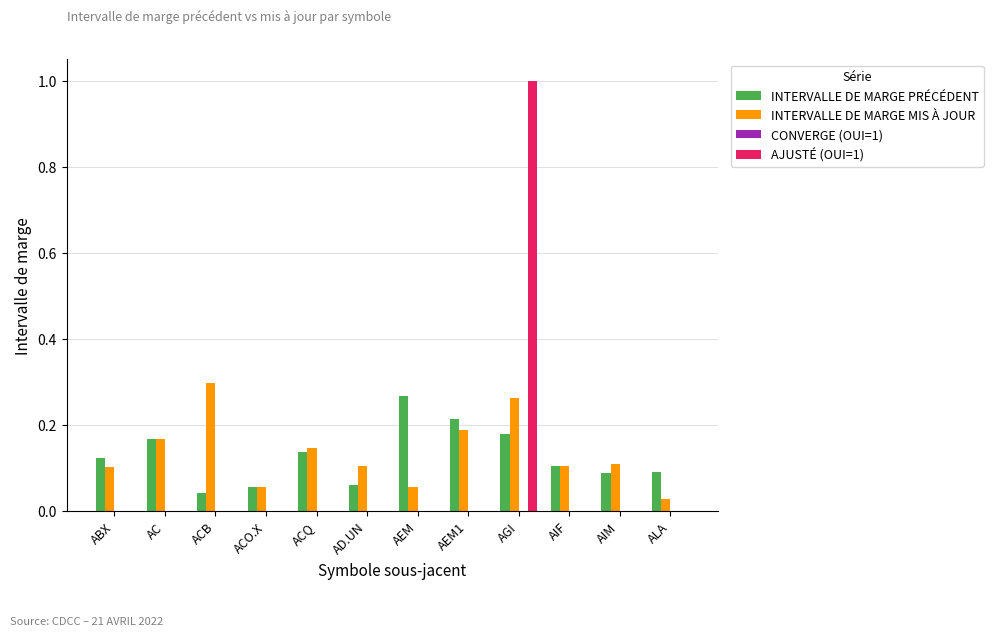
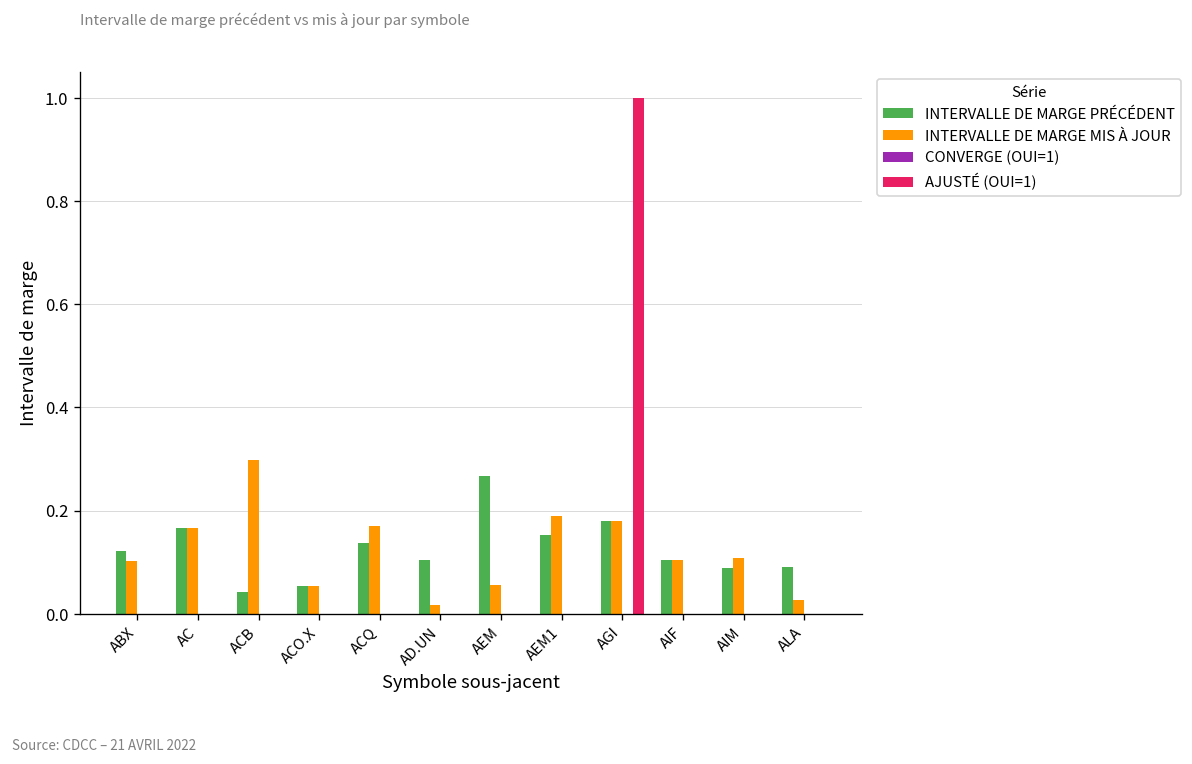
INTERVALLE DE MARGE MIS À JOUR, ACQ: 0.15 -> 0.17
INTERVALLE DE MARGE PRÉCÉDENT, AD.UN: 0.06 -> 0.11
INTERVALLE DE MARGE MIS À JOUR, AD.UN: 0.10 -> 0.02
INTERVALLE DE MARGE PRÉCÉDENT, AEM1: 0.21 -> 0.15
INTERVALLE DE MARGE MIS À JOUR, AGI: 0.26 -> 0.18
